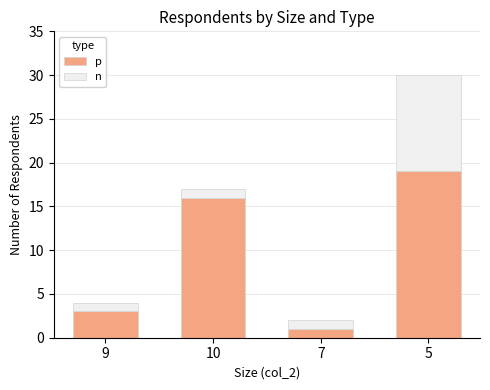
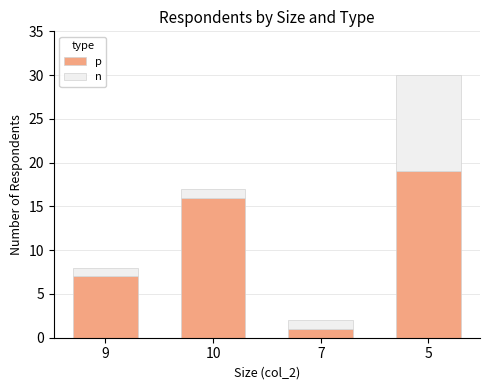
p, 9: 3 -> 7
